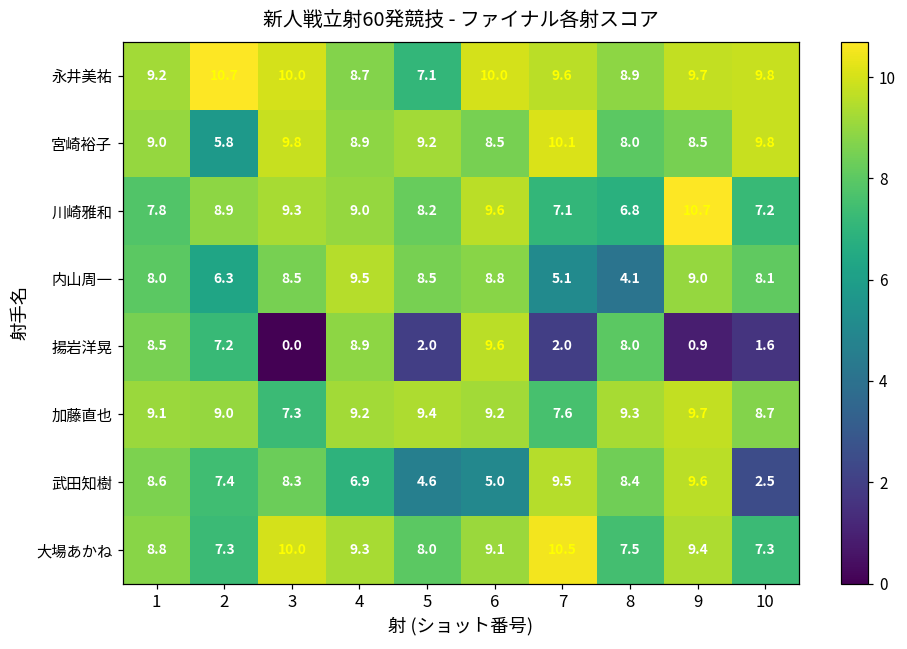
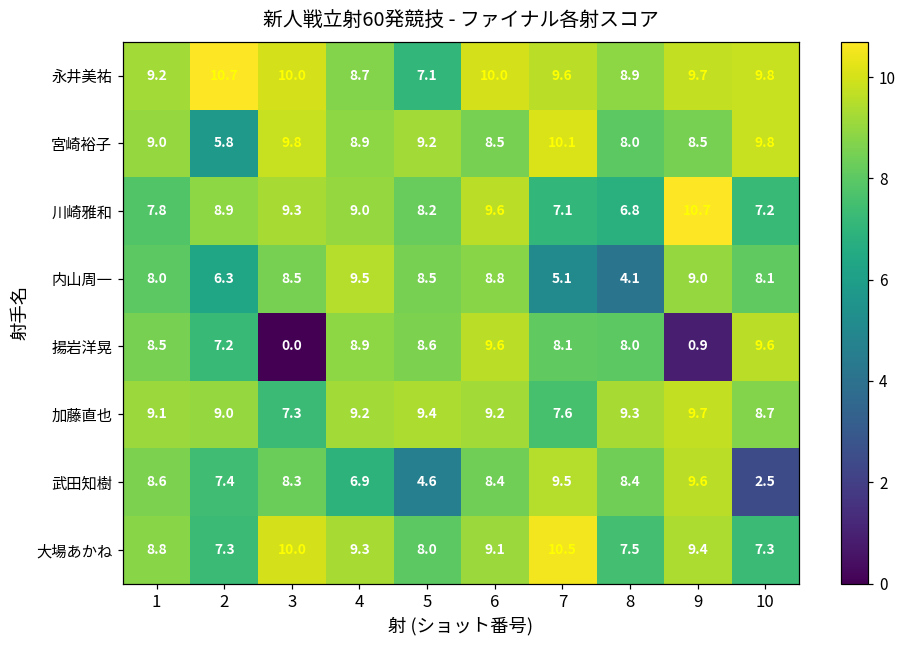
揚岩洋晃, 5: 2.0 -> 8.6
揚岩洋晃, 7: 2.0 -> 8.1
揚岩洋晃, 10: 1.6 -> 9.6
武田知樹, 6: 5.0 -> 8.4
